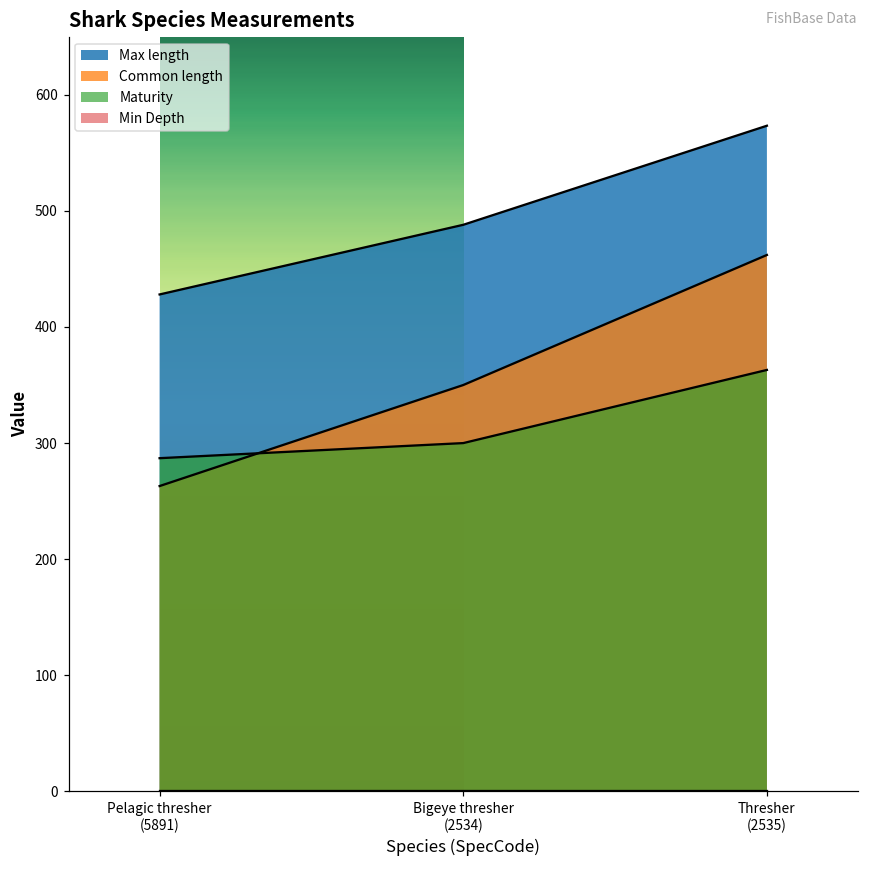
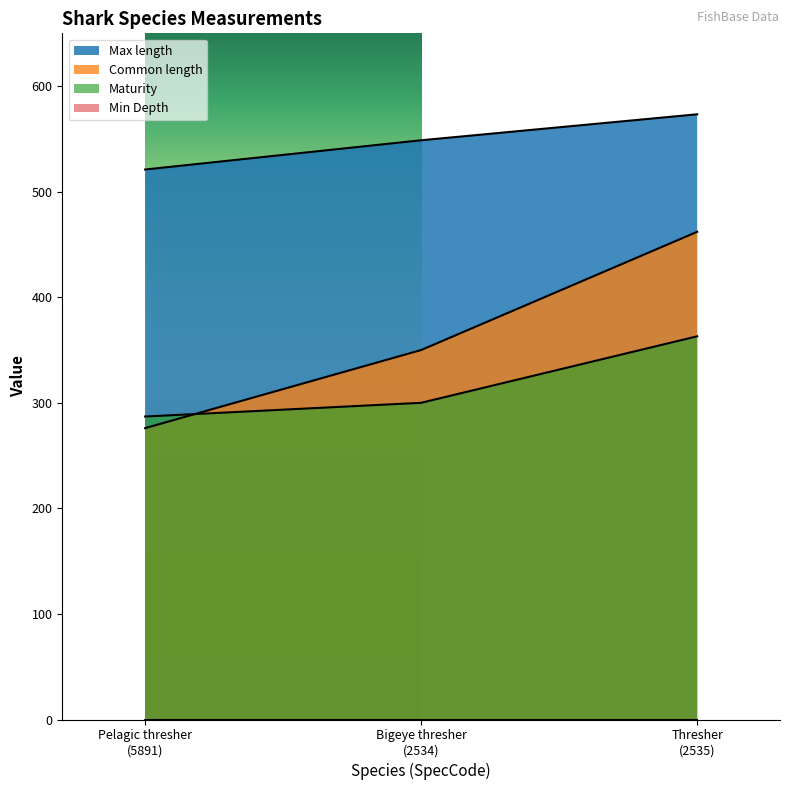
Max length, Pelagic thresher (5891): 428 -> 521
Common length, Pelagic thresher (5891): 263 -> 276
Max length, Bigeye thresher (2534): 488 -> 549
